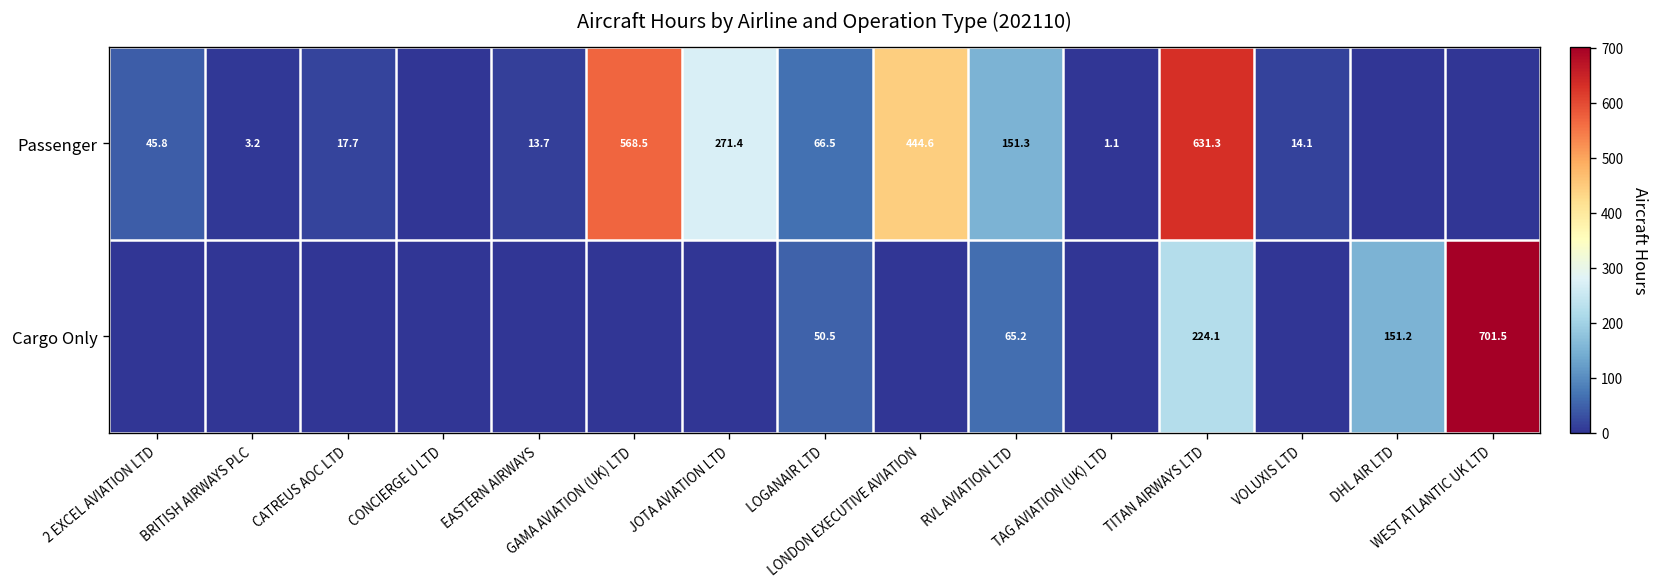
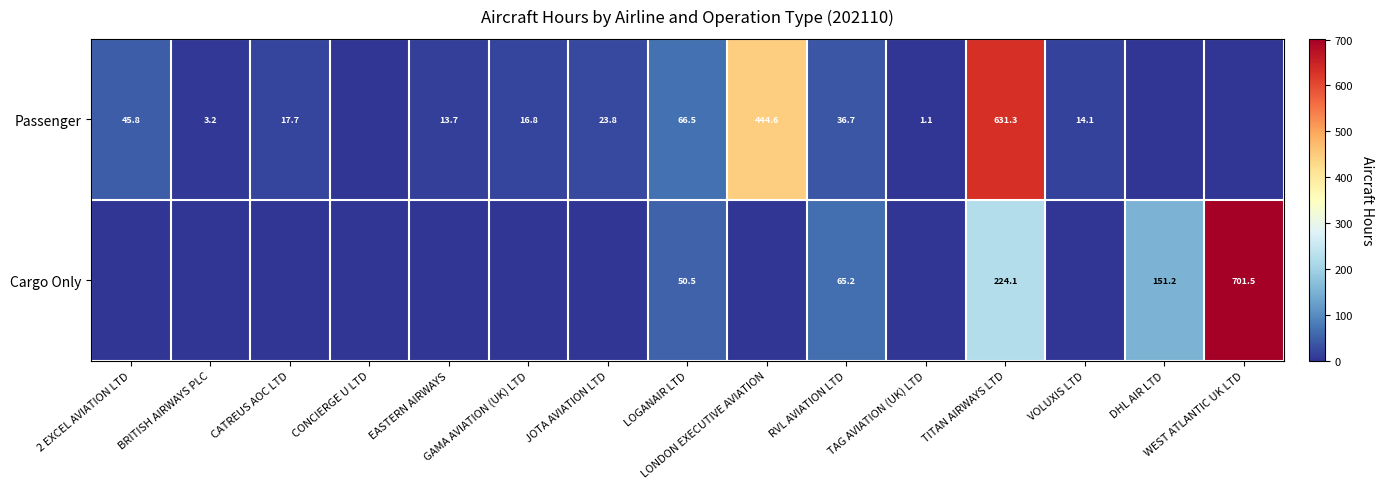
Passenger, GAMA AVIATION (UK) LTD: 568.5 -> 16.8
Passenger, JOTA AVIATION LTD: 271.4 -> 23.8
Passenger, RVL AVIATION LTD: 151.3 -> 36.7
